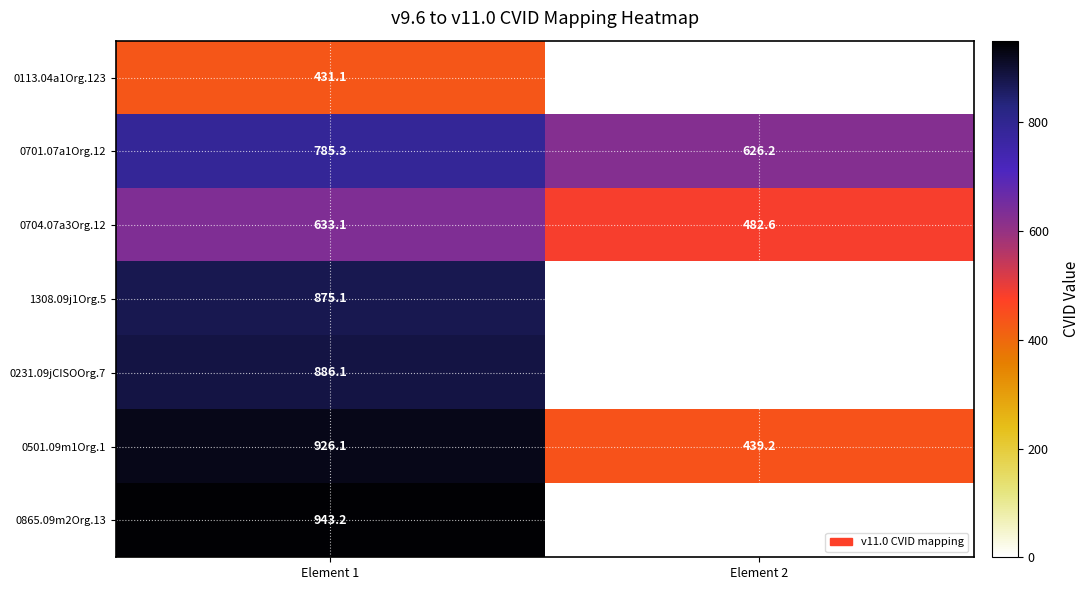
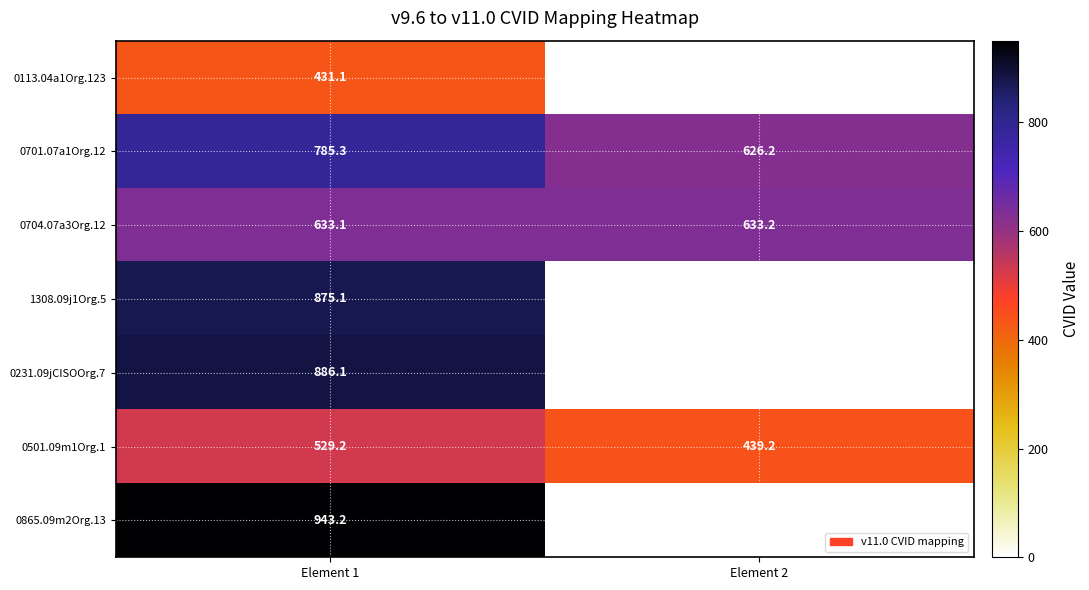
0704.07a3Org.12, Element 2: 482.6 -> 633.2
0501.09m1Org.1, Element 1: 926.1 -> 529.2
